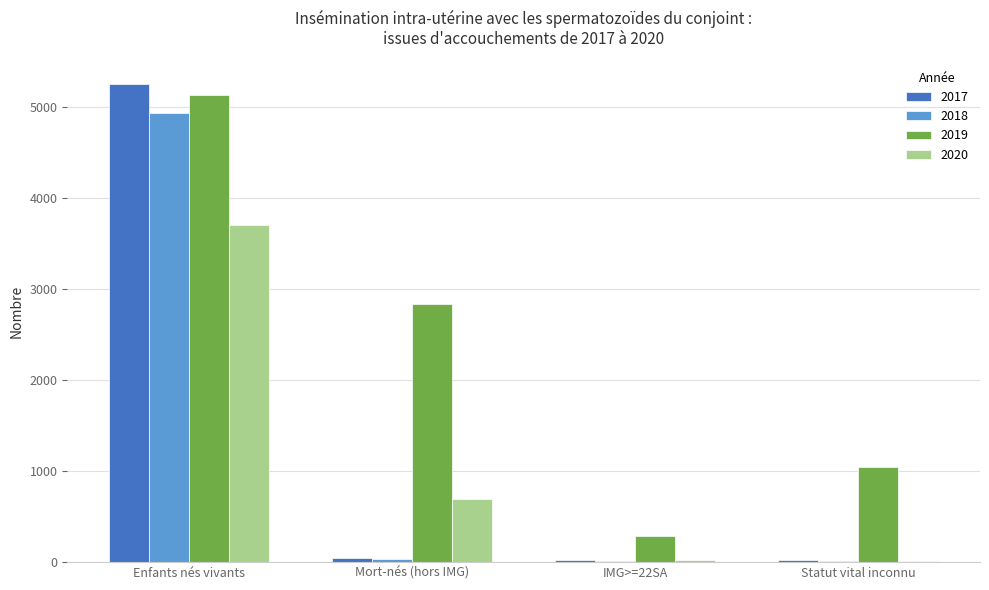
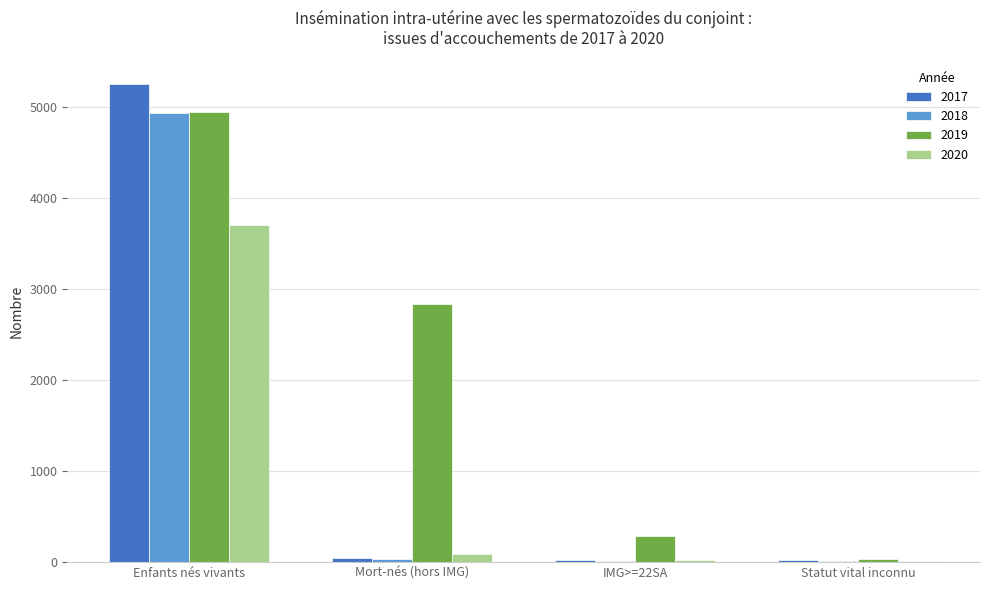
2019, Enfants nés vivants: 5100 -> 4900
2020, Mort-nés (hors IMG): 700 -> 100
2019, Statut vital inconnu: 1000 -> 0
